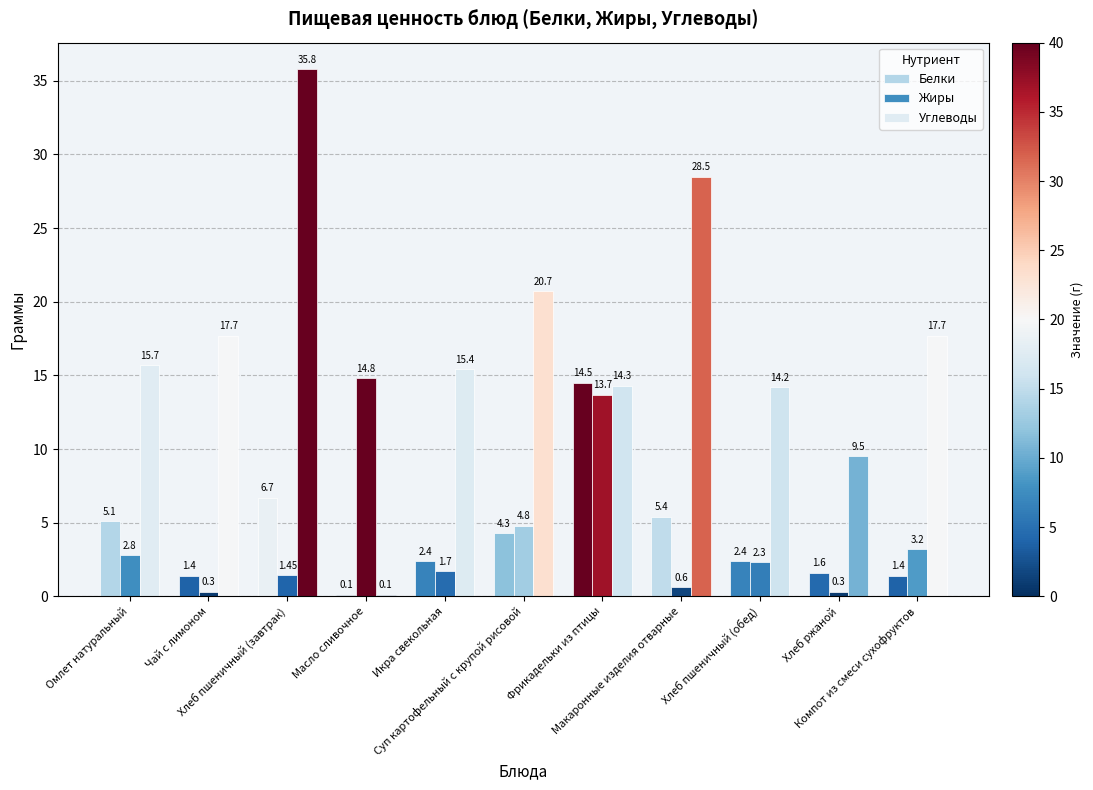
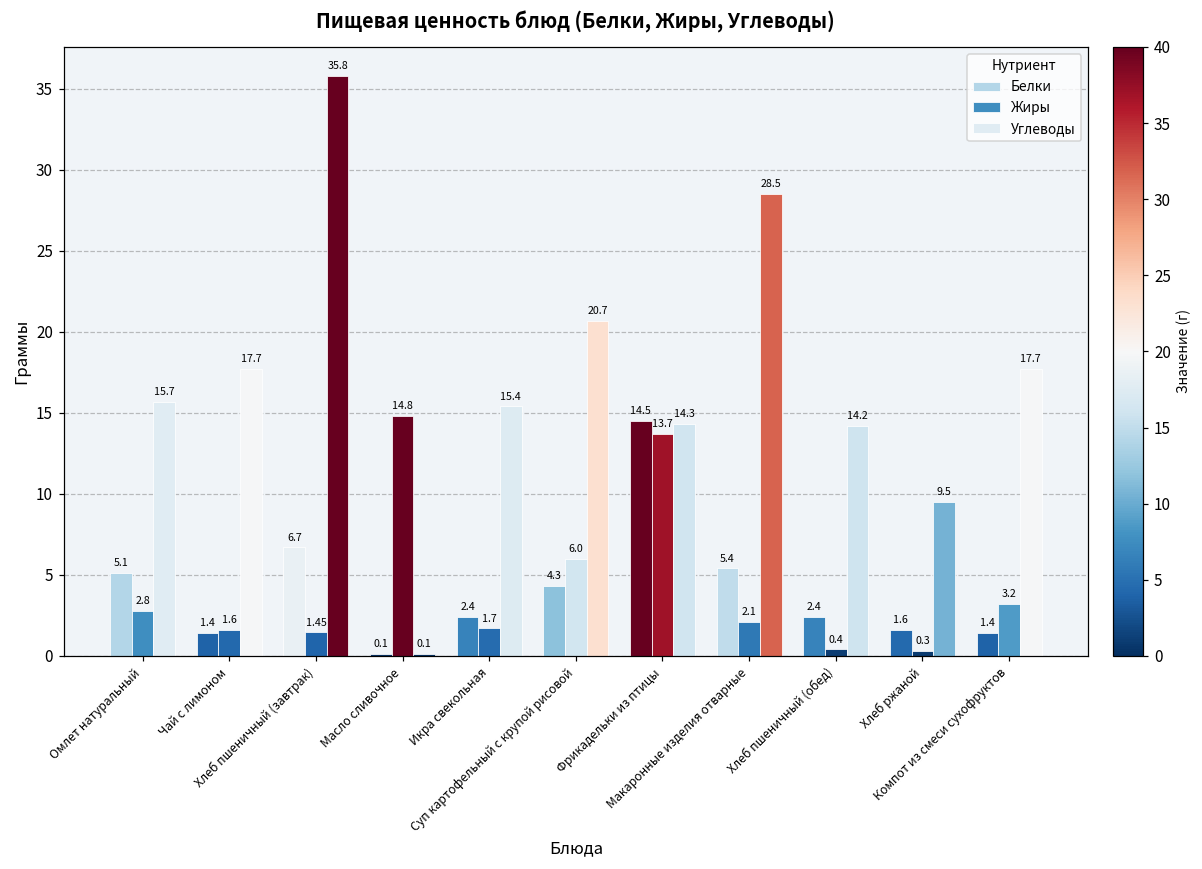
Жиры, Чай с лимоном: 0.3 -> 1.6
Жиры, Суп картофельный с крупой рисовой: 4.8 -> 6.0
Жиры, Макаронные изделия отварные: 0.6 -> 2.1
Жиры, Хлеб пшеничный (обед): 2.3 -> 0.4
